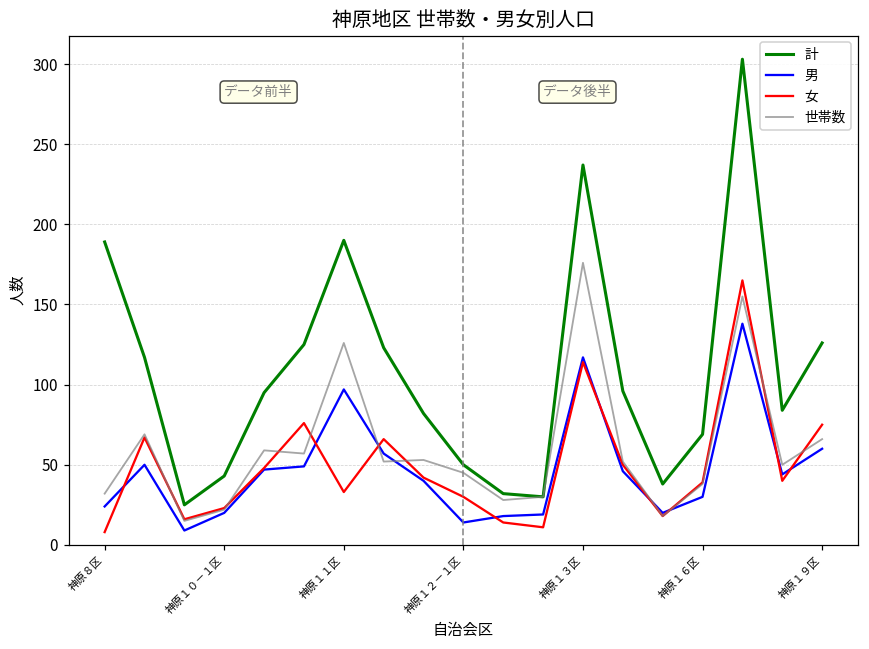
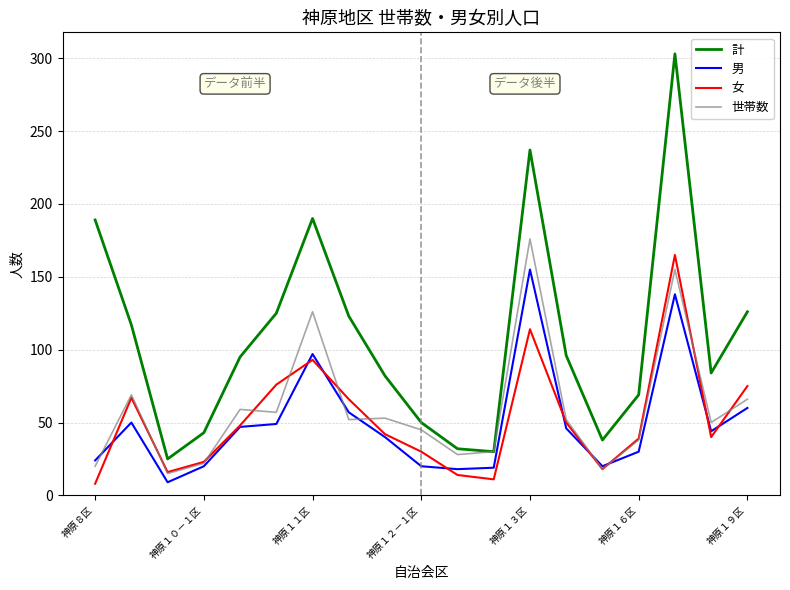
世帯数, 神原８区: 32 -> 20
女, 神原１１区: 33 -> 93
男, 神原１２－１区: 14 -> 20
男, 神原１３区: 117 -> 155
